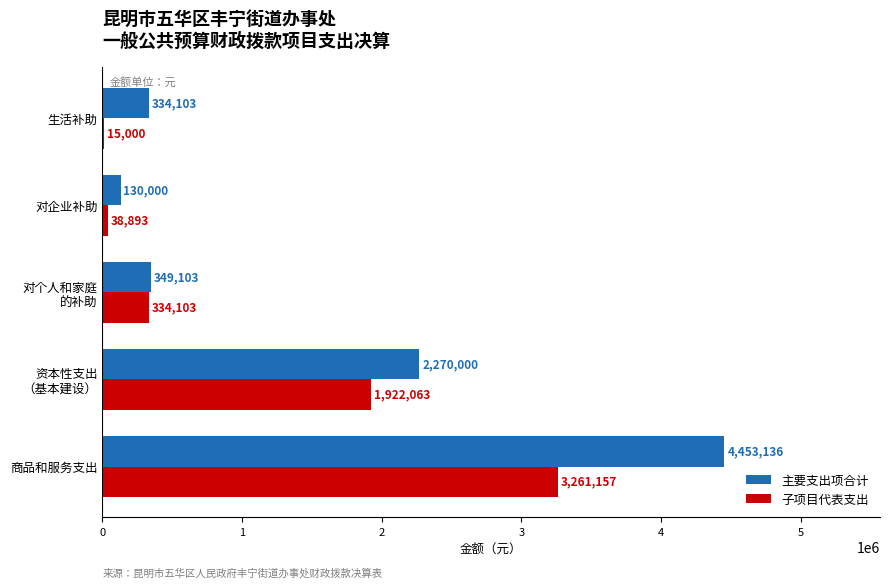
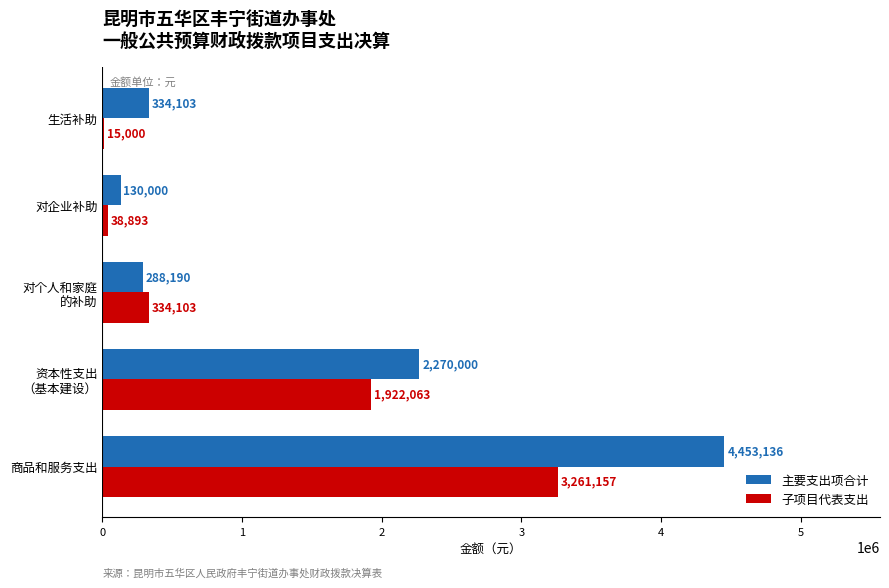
主要支出项合计, 对个人和家庭 的补助: 349,103 -> 288,190
